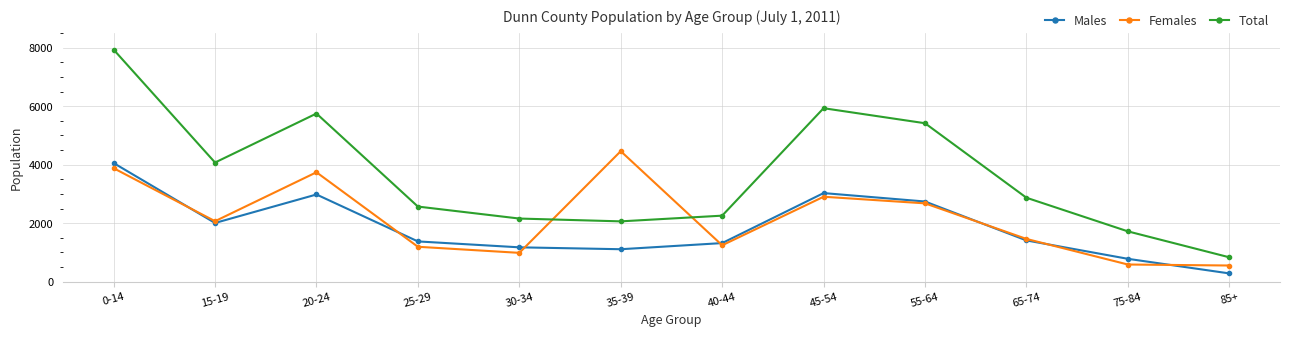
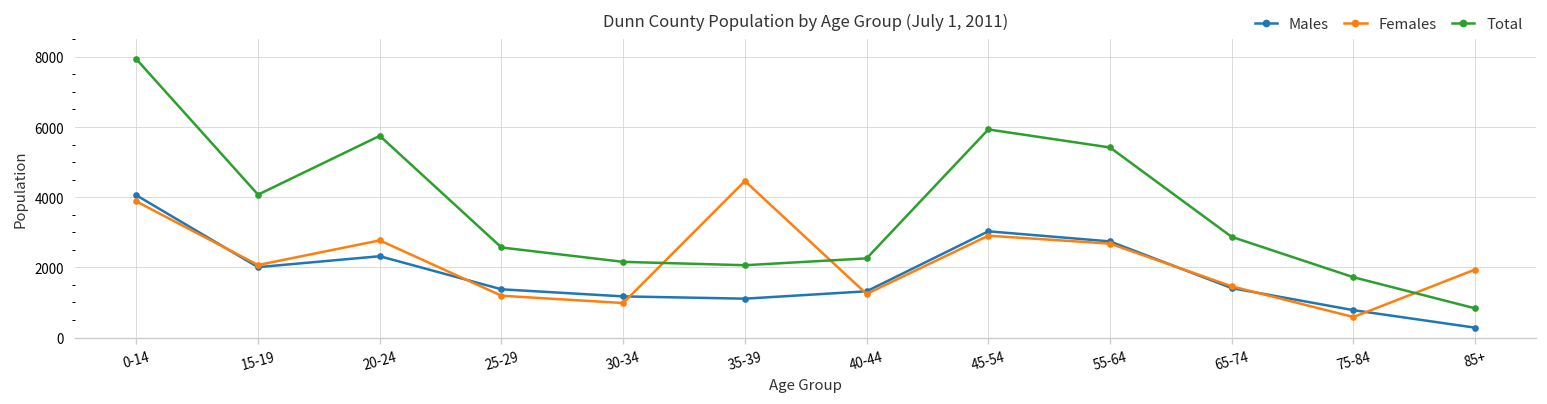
Males, 20-24: 3000 -> 2300
Females, 20-24: 3700 -> 2800
Females, 85+: 600 -> 1900
